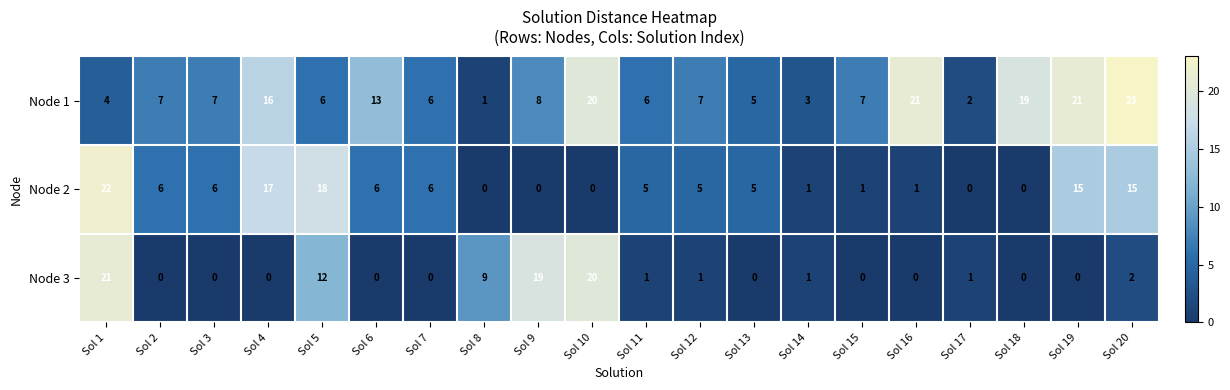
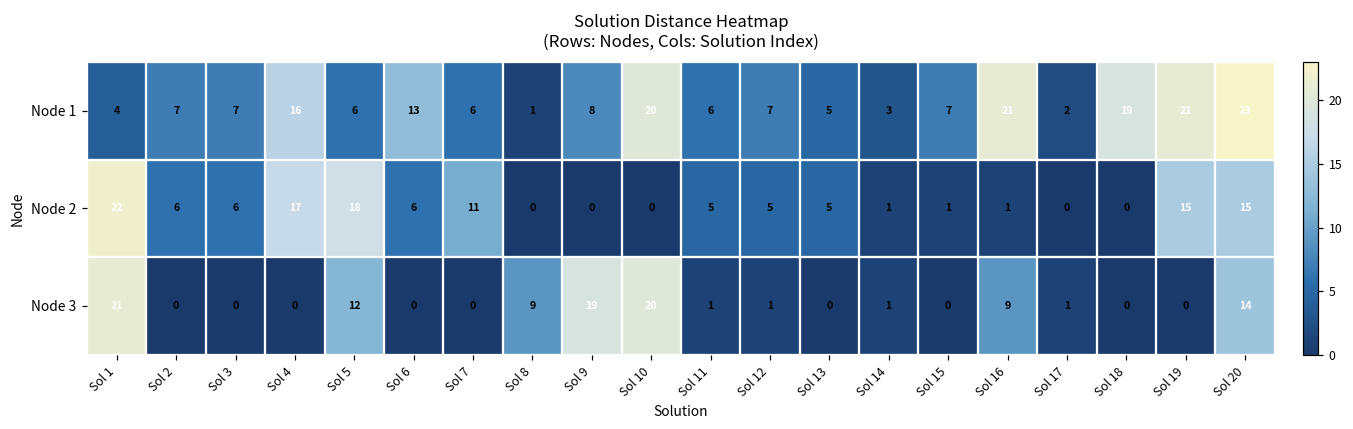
Node 2, Sol 7: 6 -> 11
Node 3, Sol 16: 0 -> 9
Node 3, Sol 20: 2 -> 14
